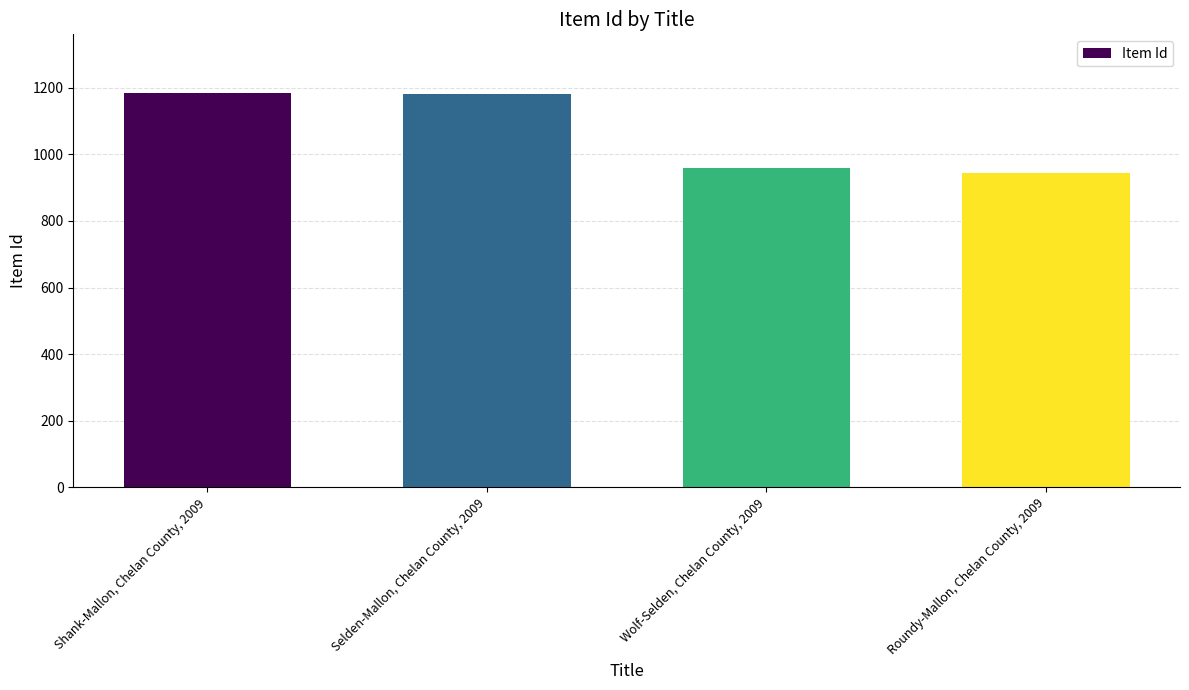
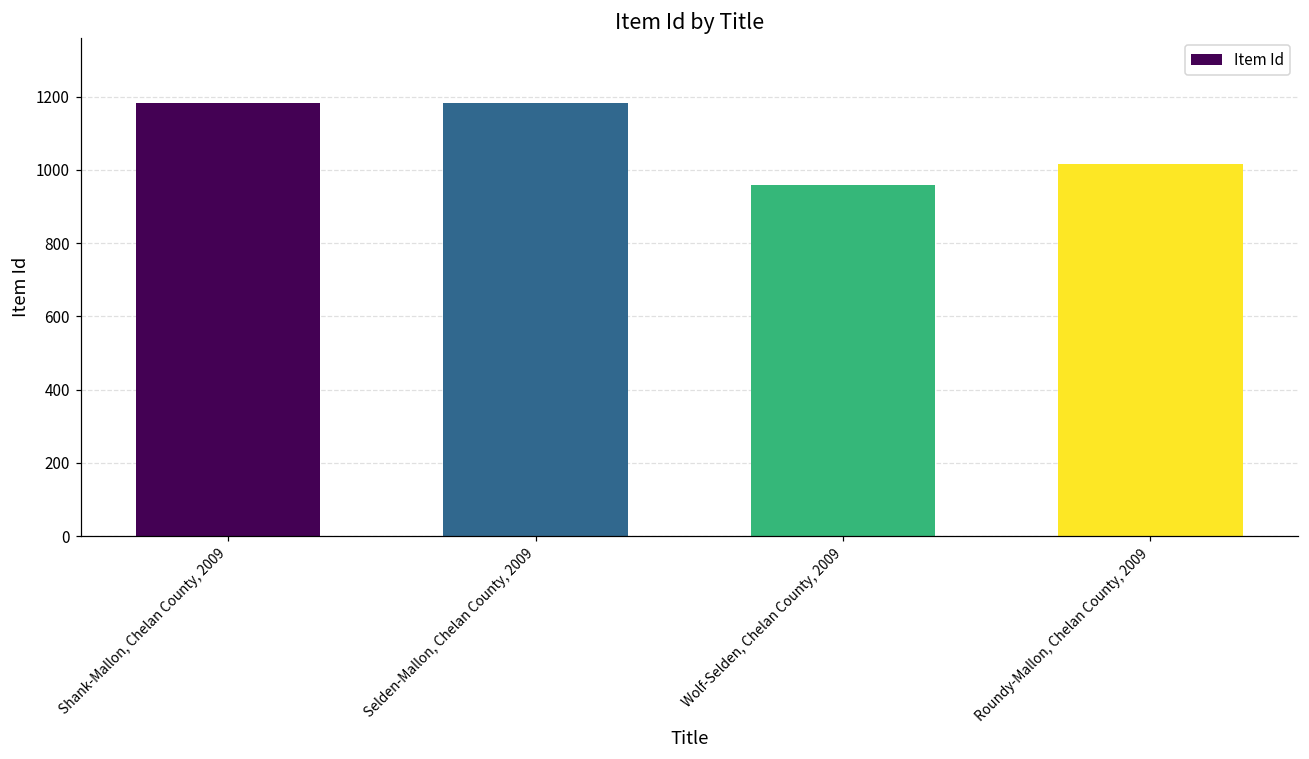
Roundy-Mallon, Chelan County, 2009: 940 -> 1020
